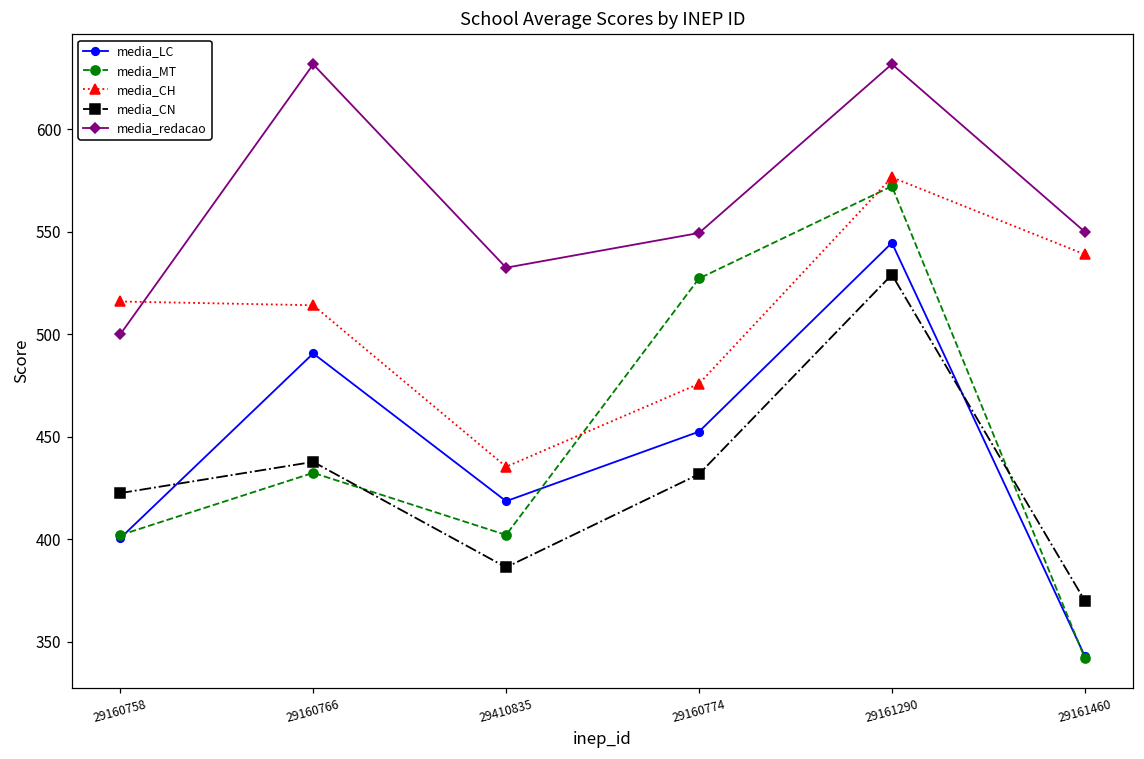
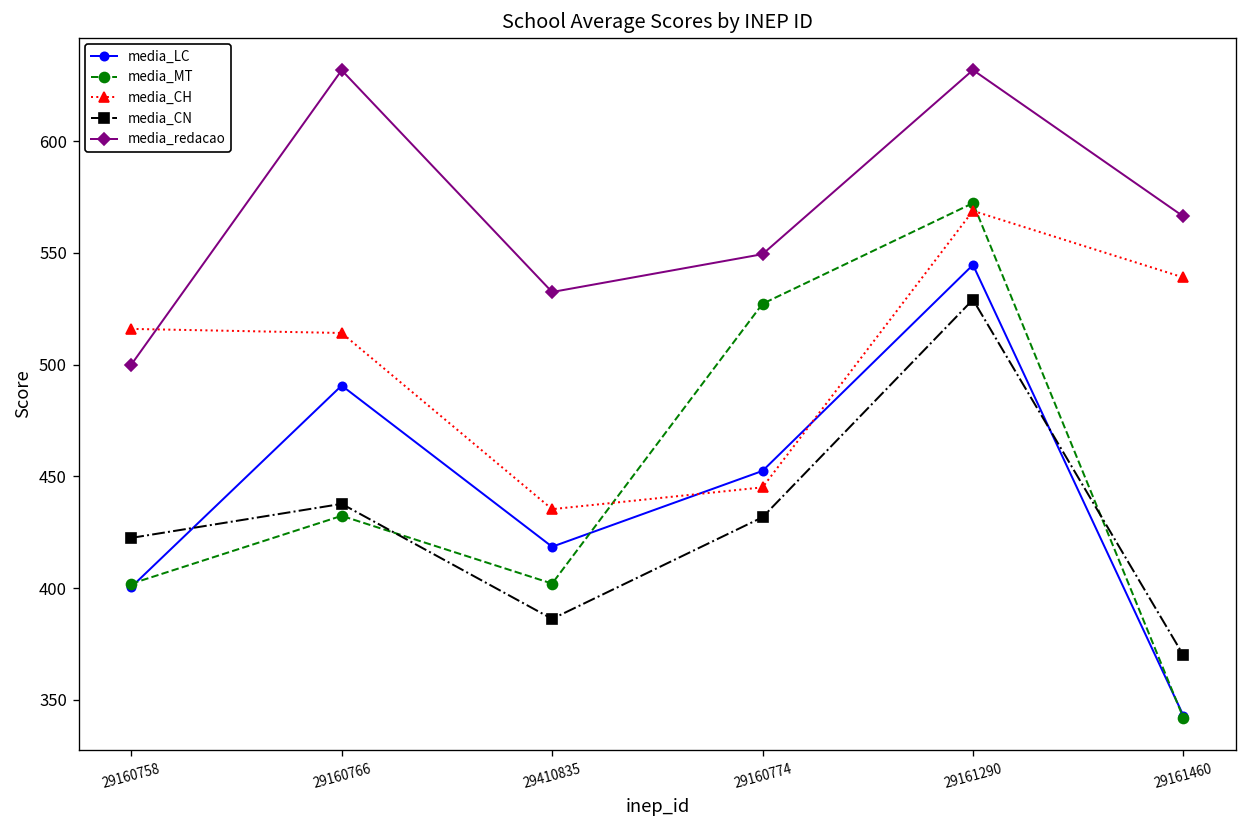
media_CH, 29160774: 476 -> 445
media_CH, 29161290: 577 -> 569
media_redacao, 29161460: 550 -> 566
